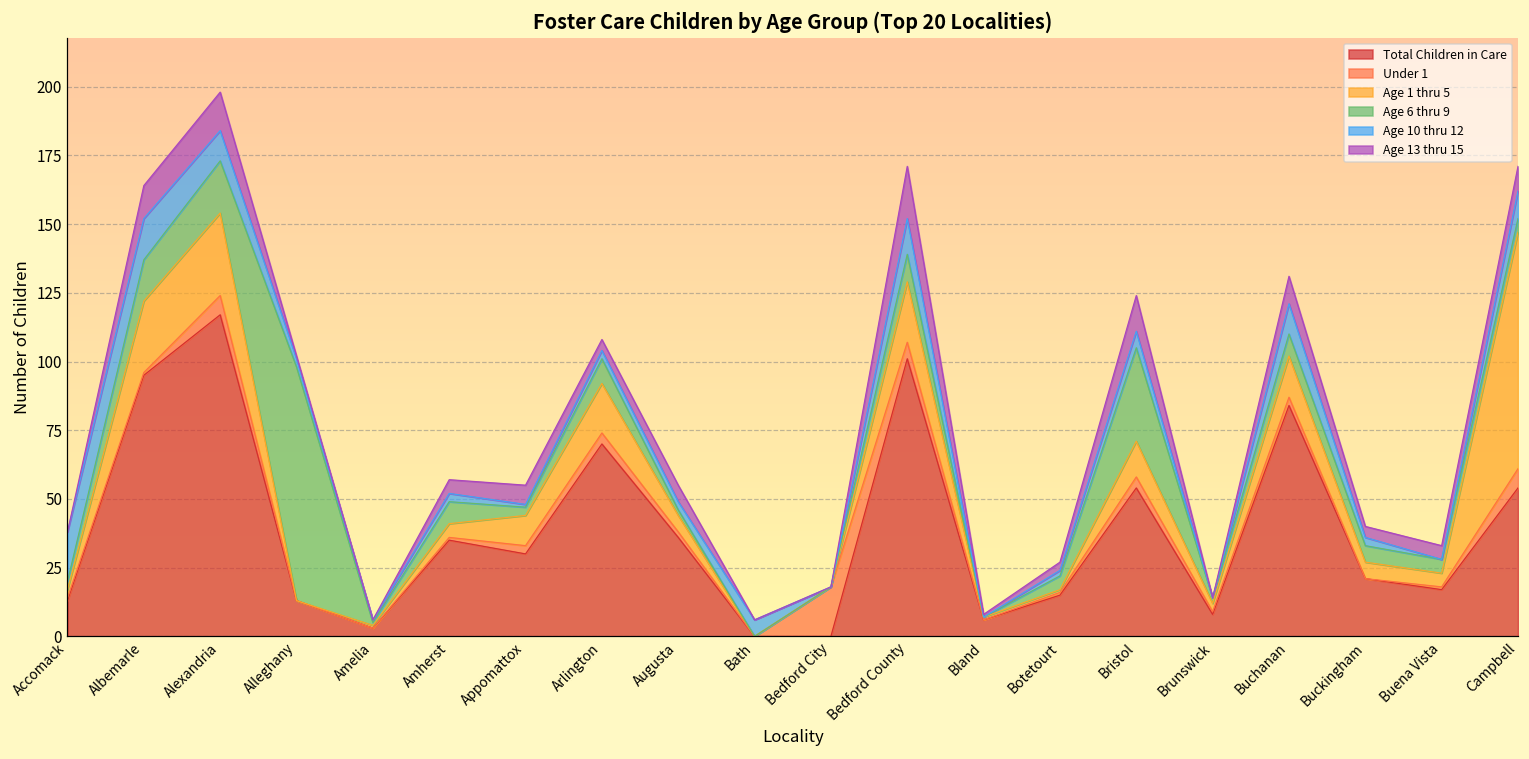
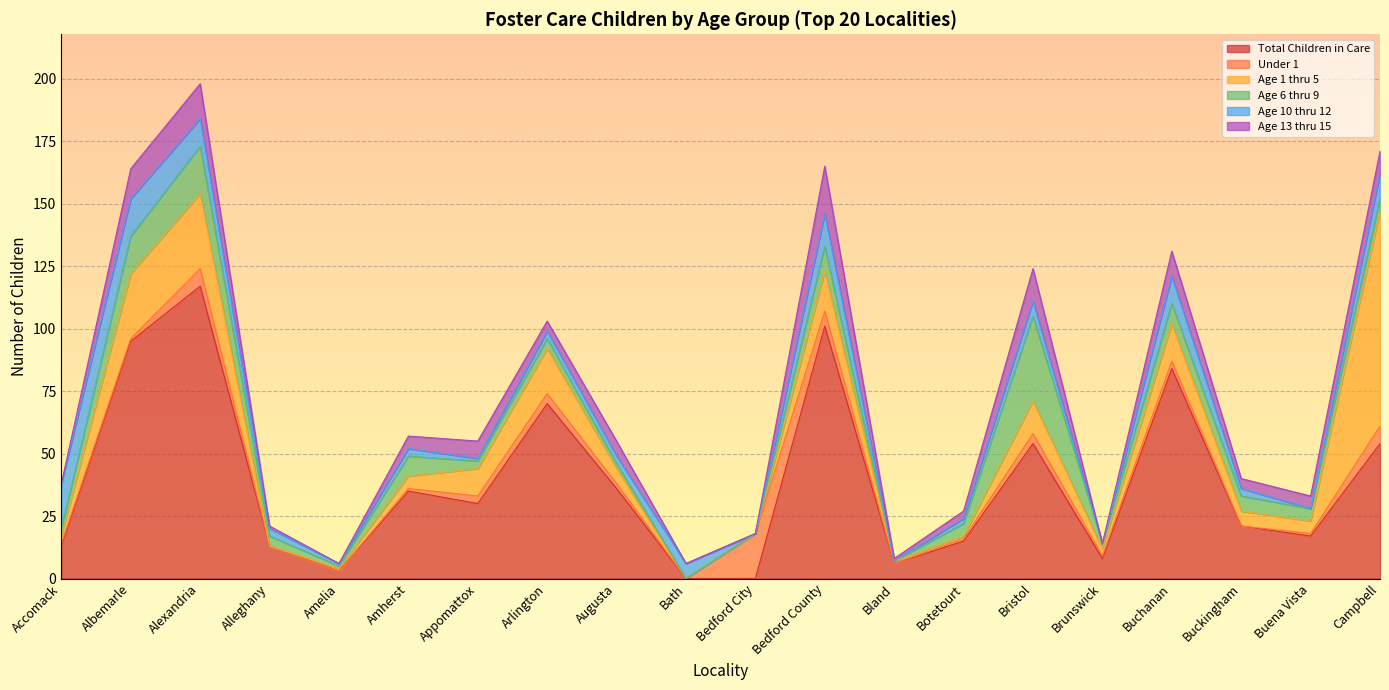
Age 6 thru 9, Alleghany: 85 -> 4
Age 6 thru 9, Arlington: 9 -> 4
Age 1 thru 5, Bedford County: 22 -> 16
